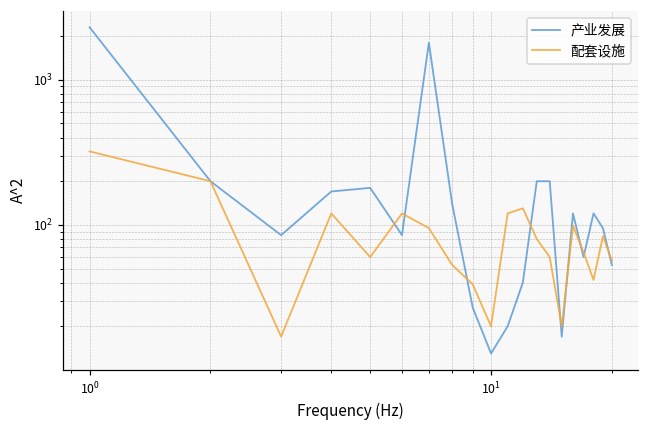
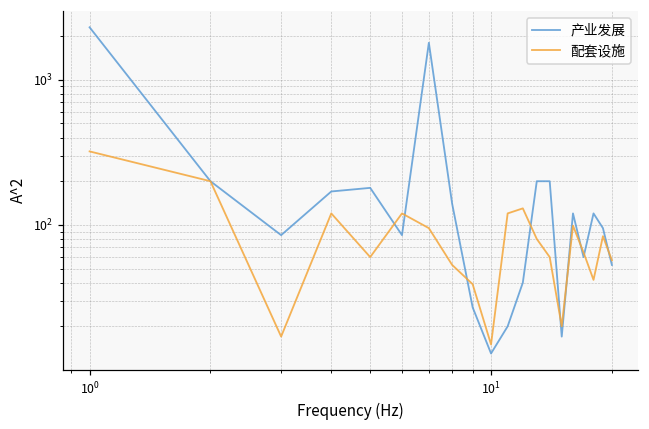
配套设施, 10^1: 20 -> 15
